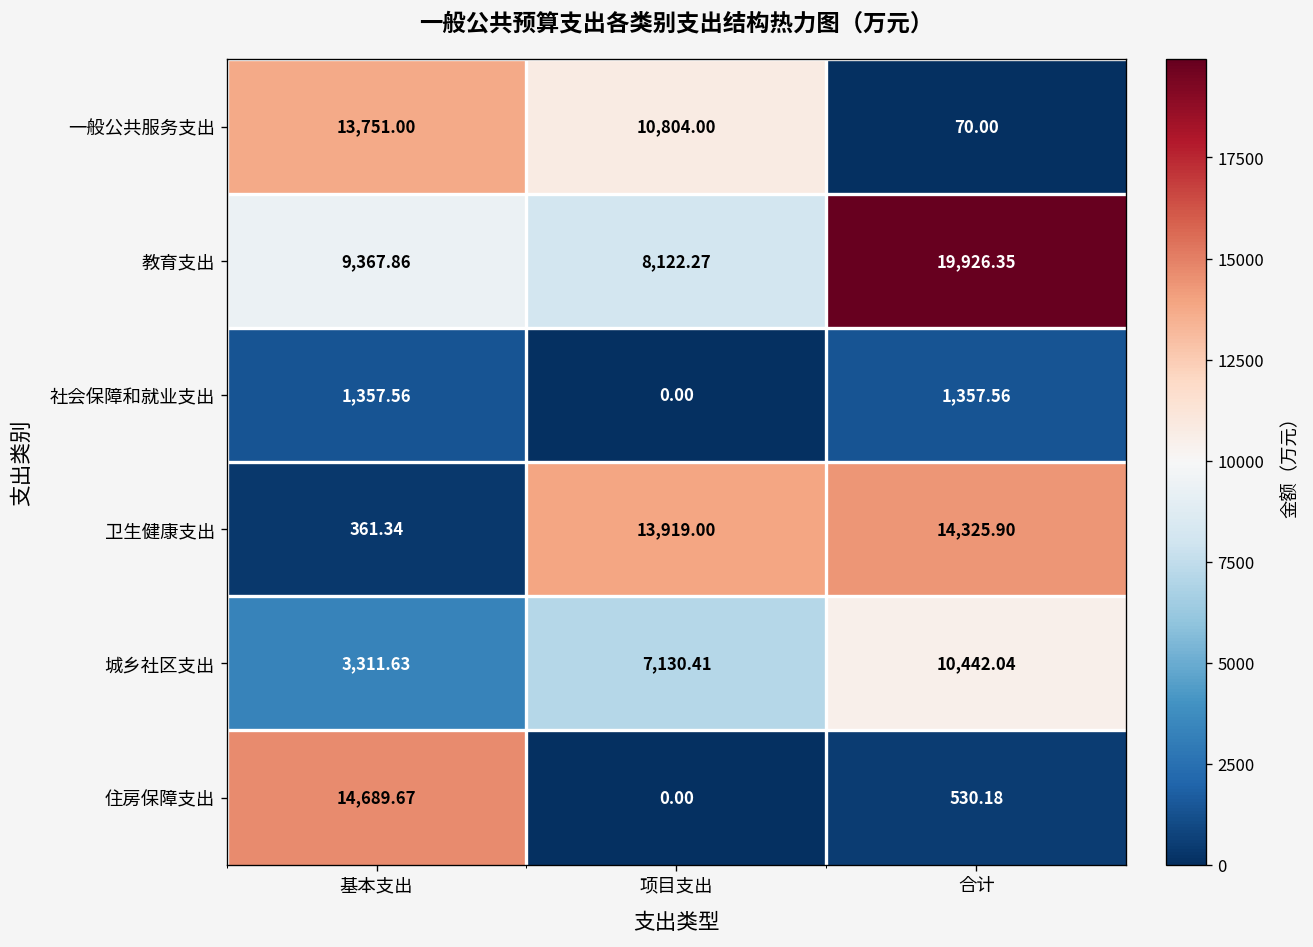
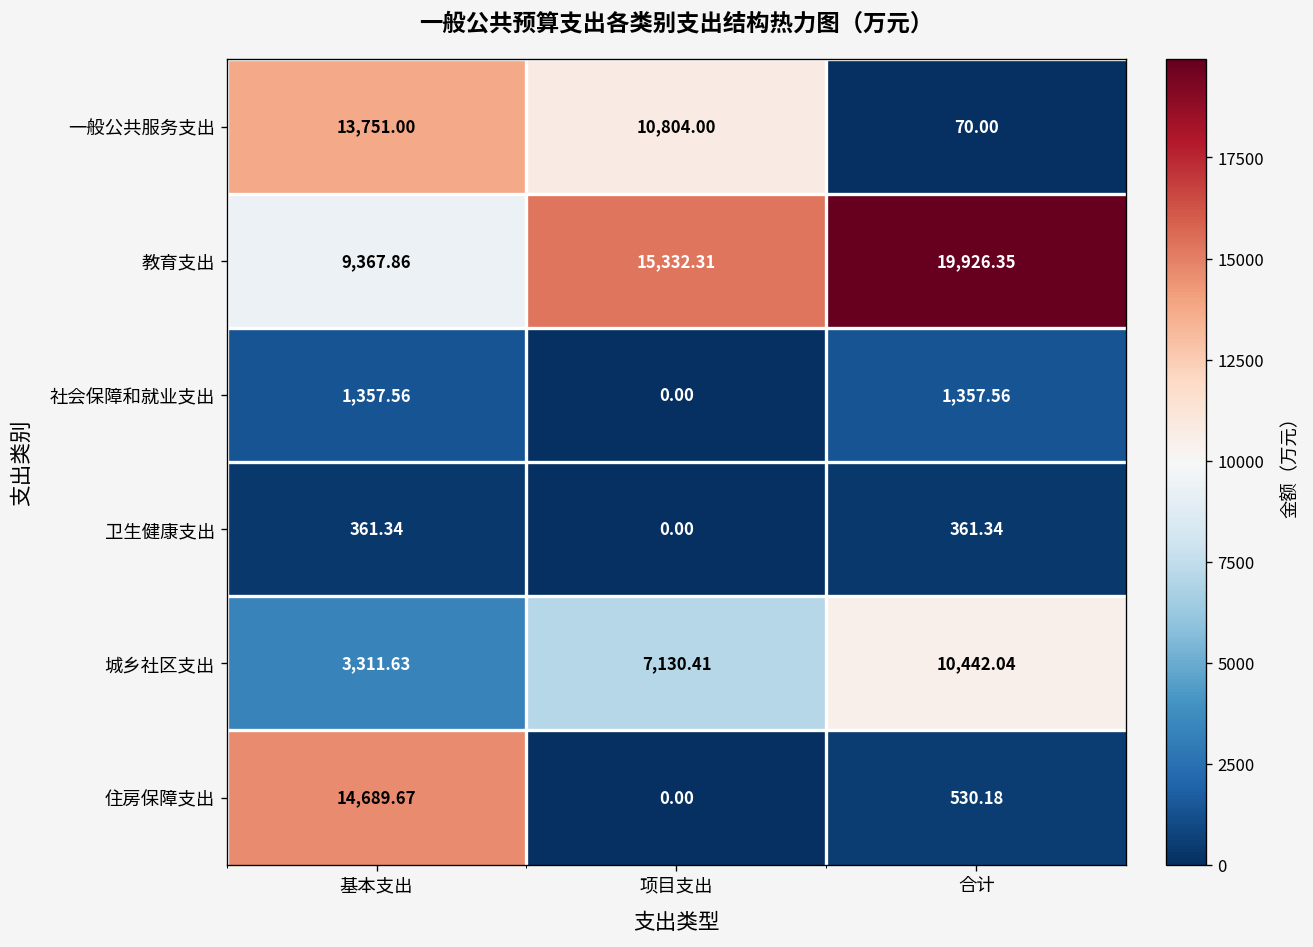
教育支出, 项目支出: 8,122.27 -> 15,332.31
卫生健康支出, 项目支出: 13,919.00 -> 0.00
卫生健康支出, 合计: 14,325.90 -> 361.34
